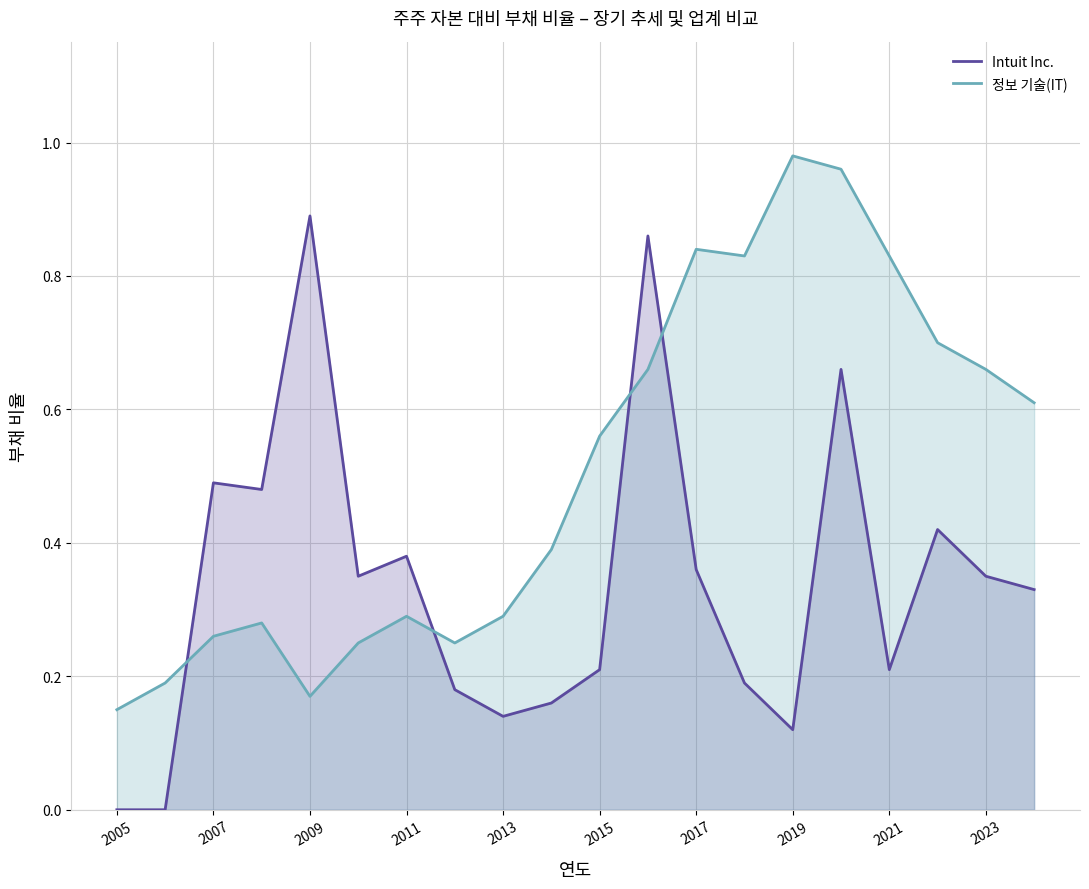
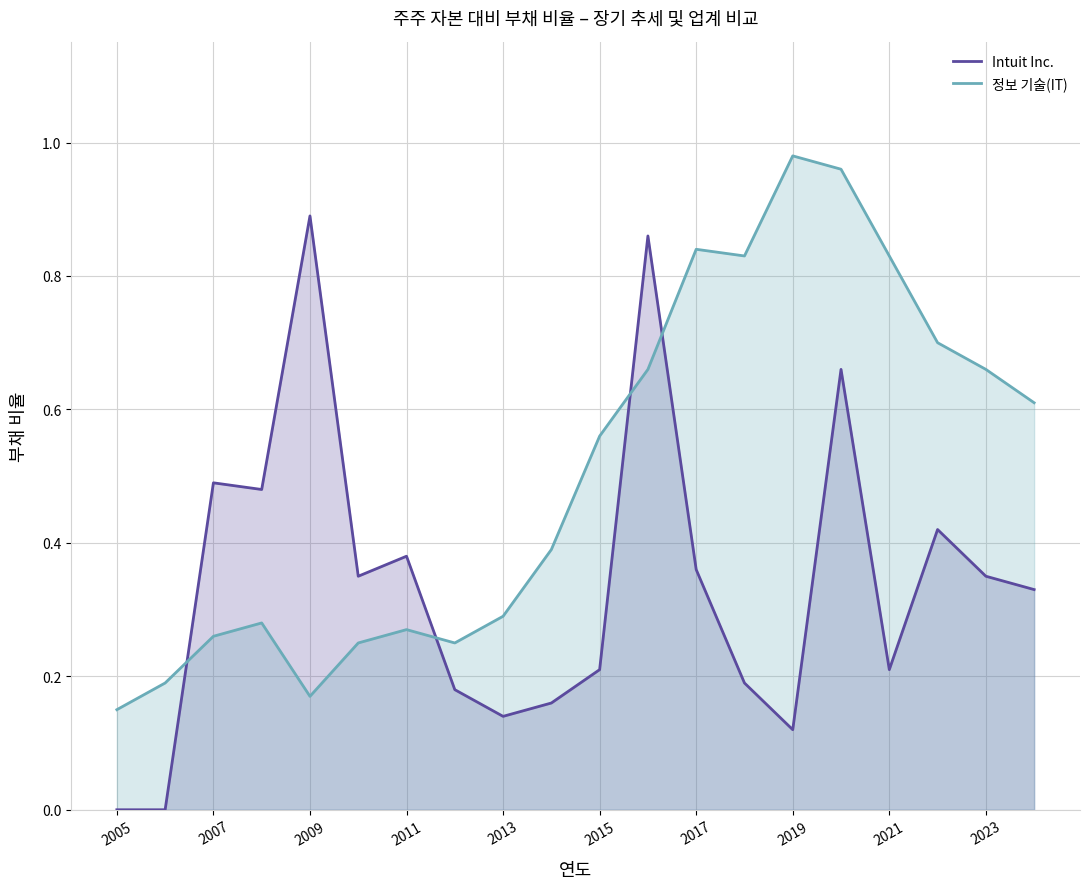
정보 기술(IT), 2011: 0.29 -> 0.27
